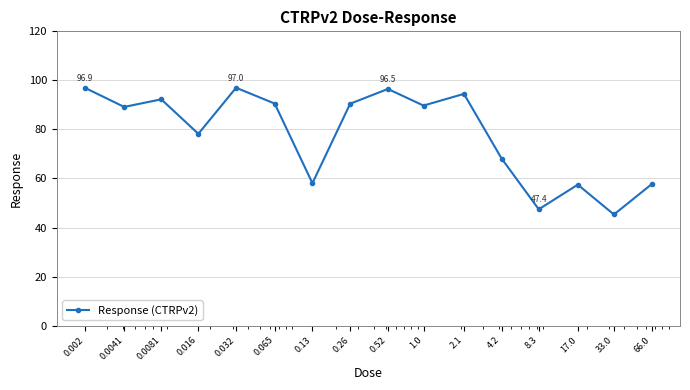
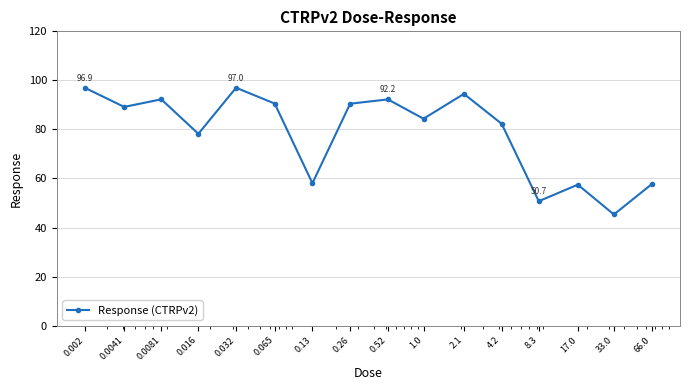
0.52: 96.5 -> 92.2
1.0: 90 -> 84
4.2: 68 -> 82
8.3: 47.4 -> 50.7
